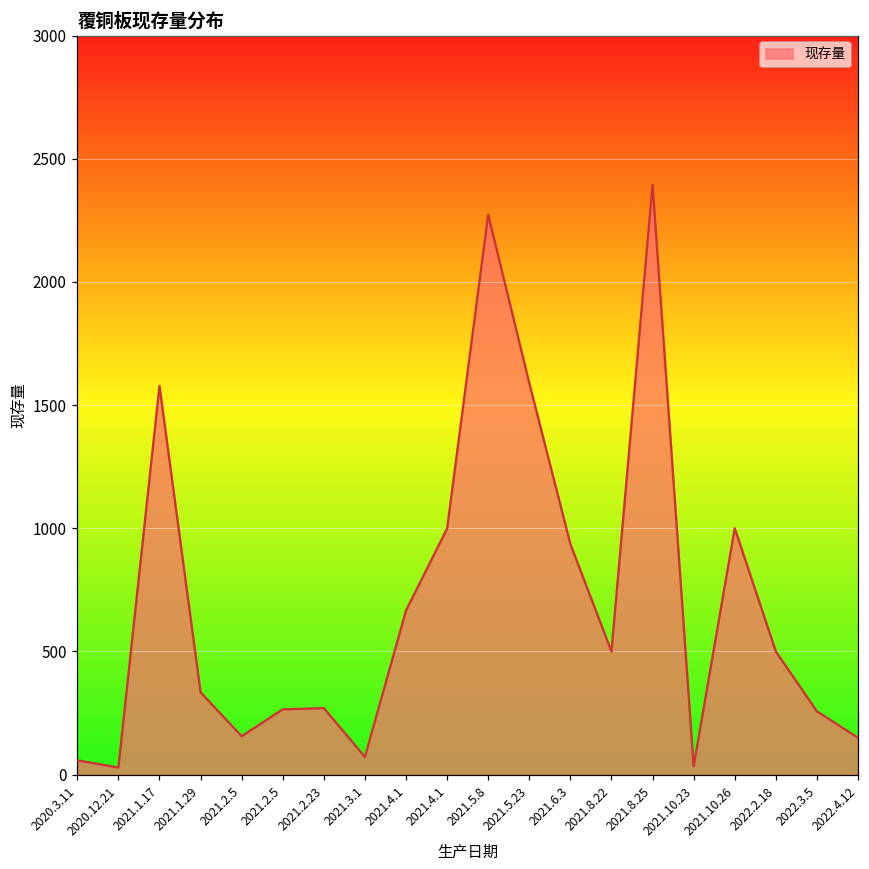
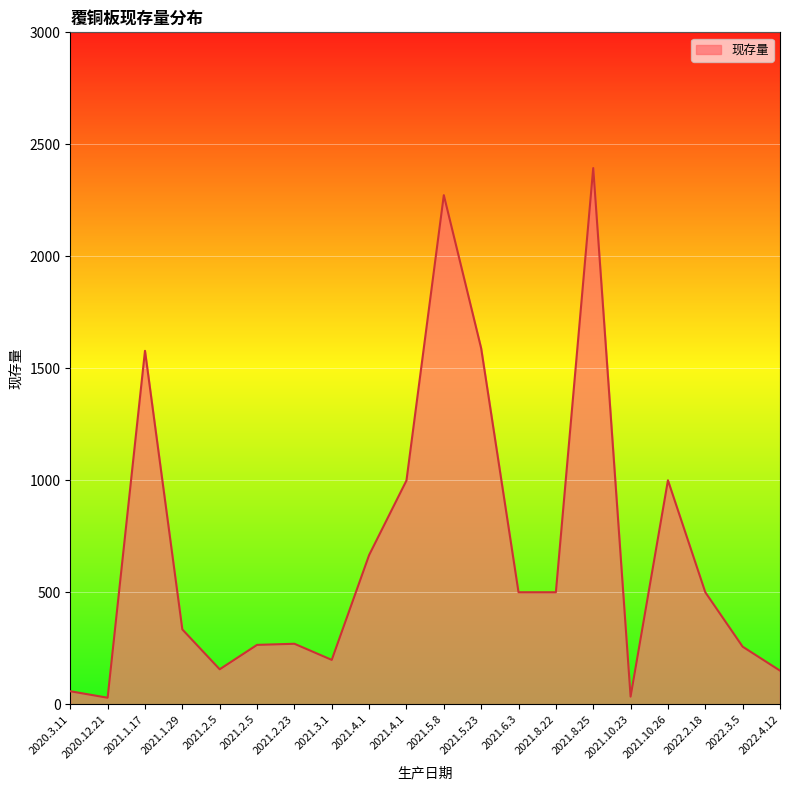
2021.3.1: 70 -> 200
2021.6.3: 940 -> 500
